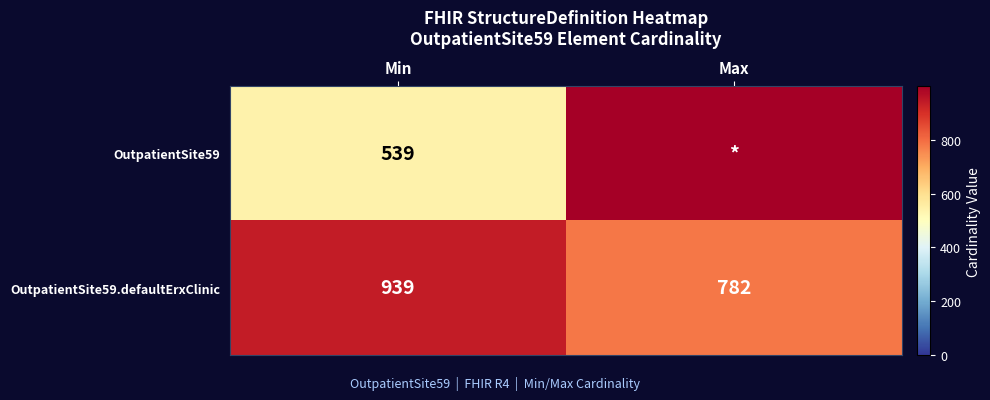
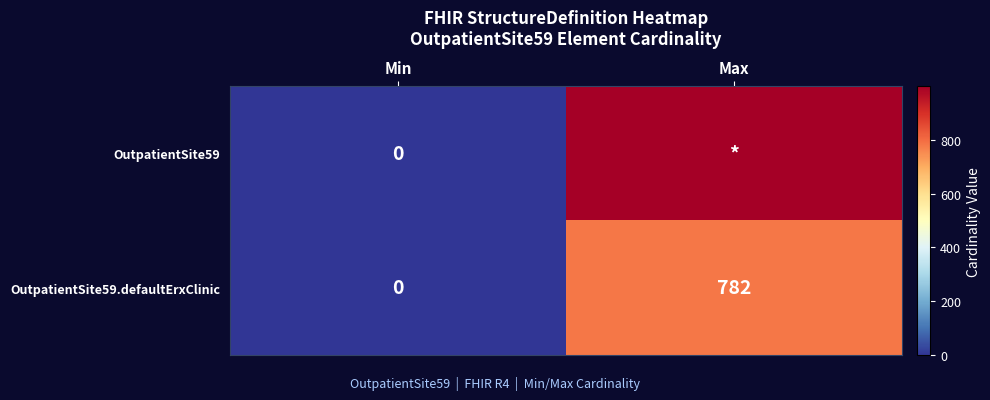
OutpatientSite59, Min: 539 -> 0
OutpatientSite59.defaultErxClinic, Min: 939 -> 0
